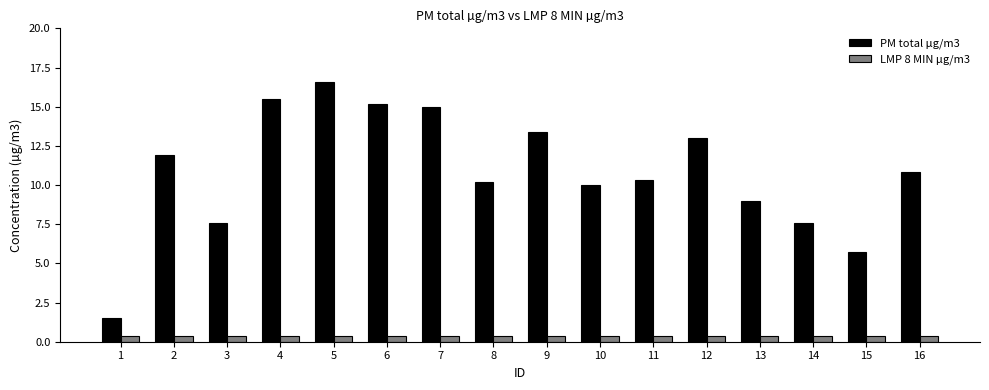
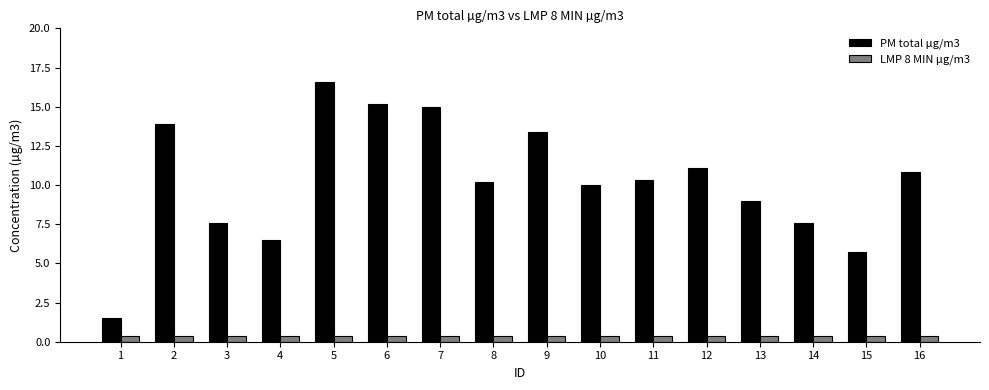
PM total µg/m3, 2: 11.9 -> 13.9
PM total µg/m3, 4: 15.5 -> 6.5
PM total µg/m3, 12: 13.0 -> 11.1
